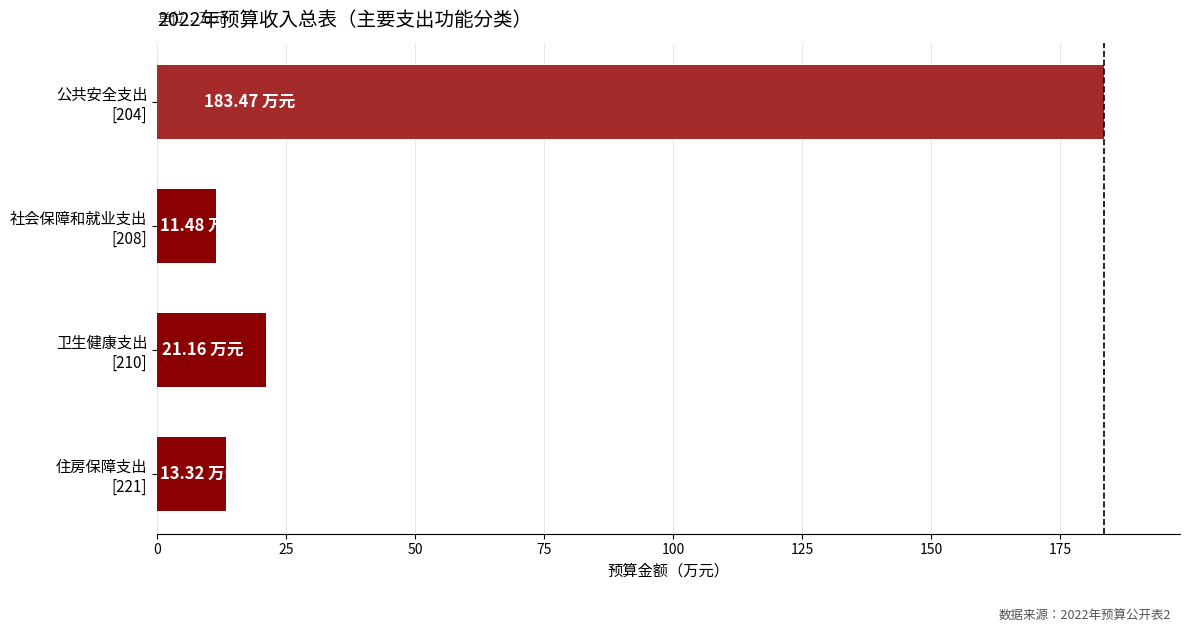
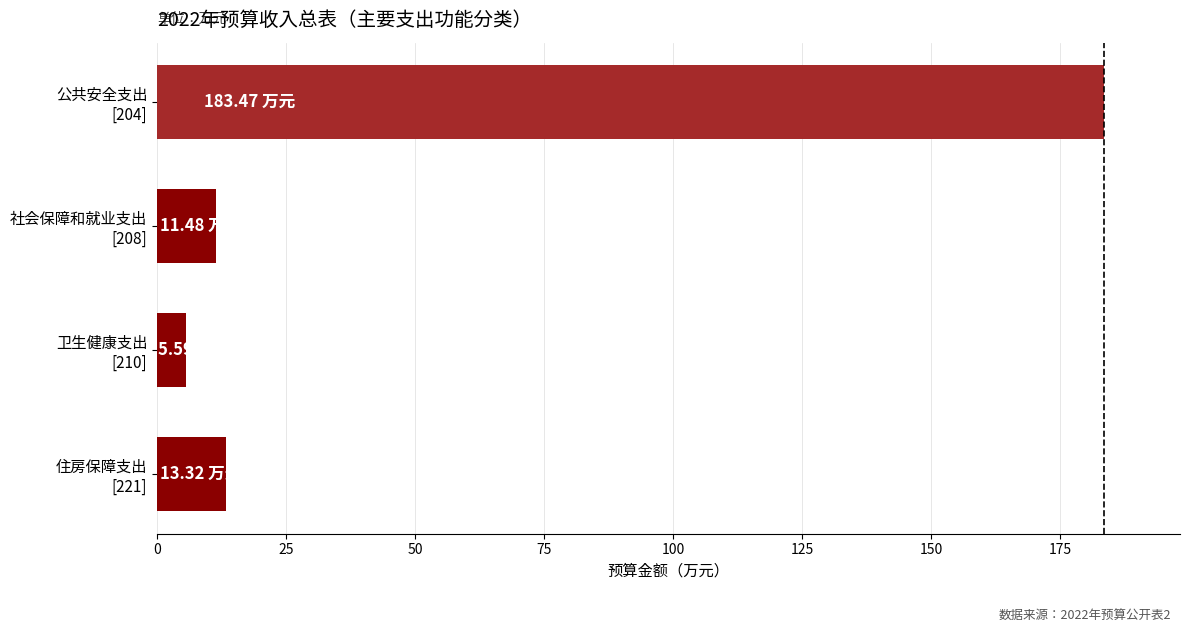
卫生健康支出 [210]: 21 -> 6
